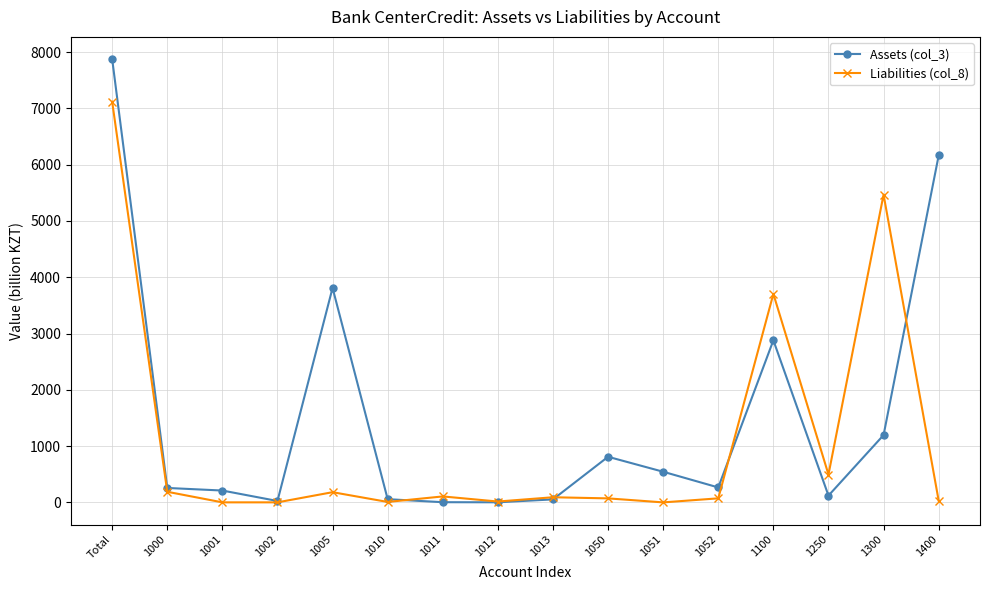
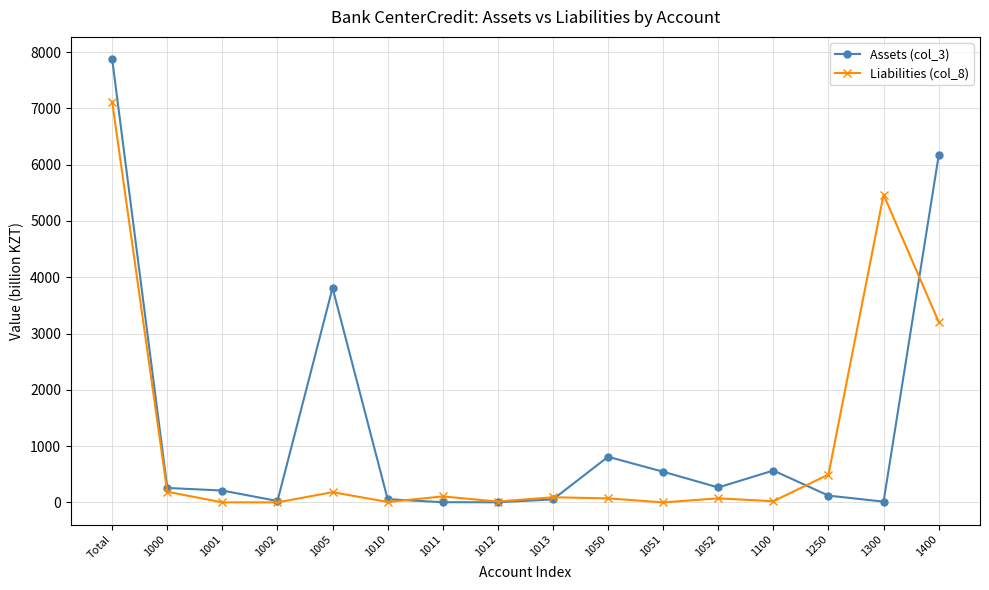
Assets (col_3), 1100: 2900 -> 600
Liabilities (col_8), 1100: 3700 -> 0
Assets (col_3), 1300: 1200 -> 0
Liabilities (col_8), 1400: 0 -> 3200
